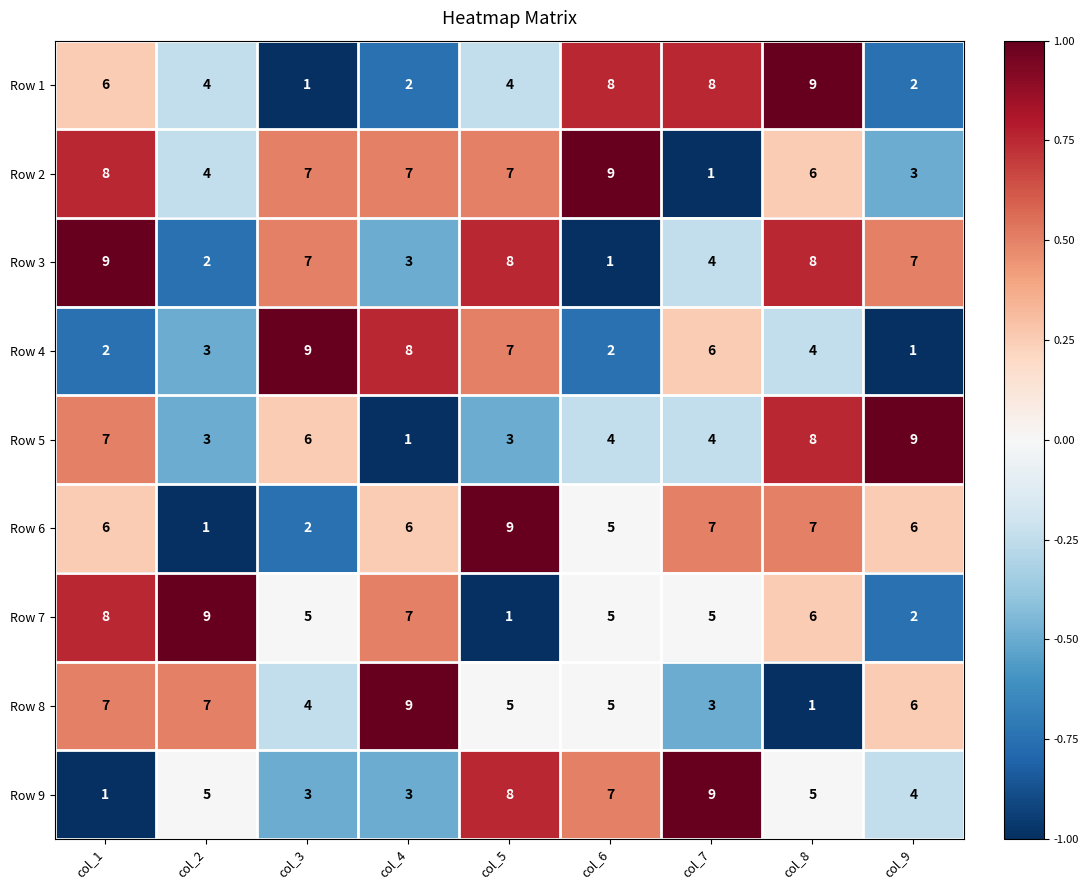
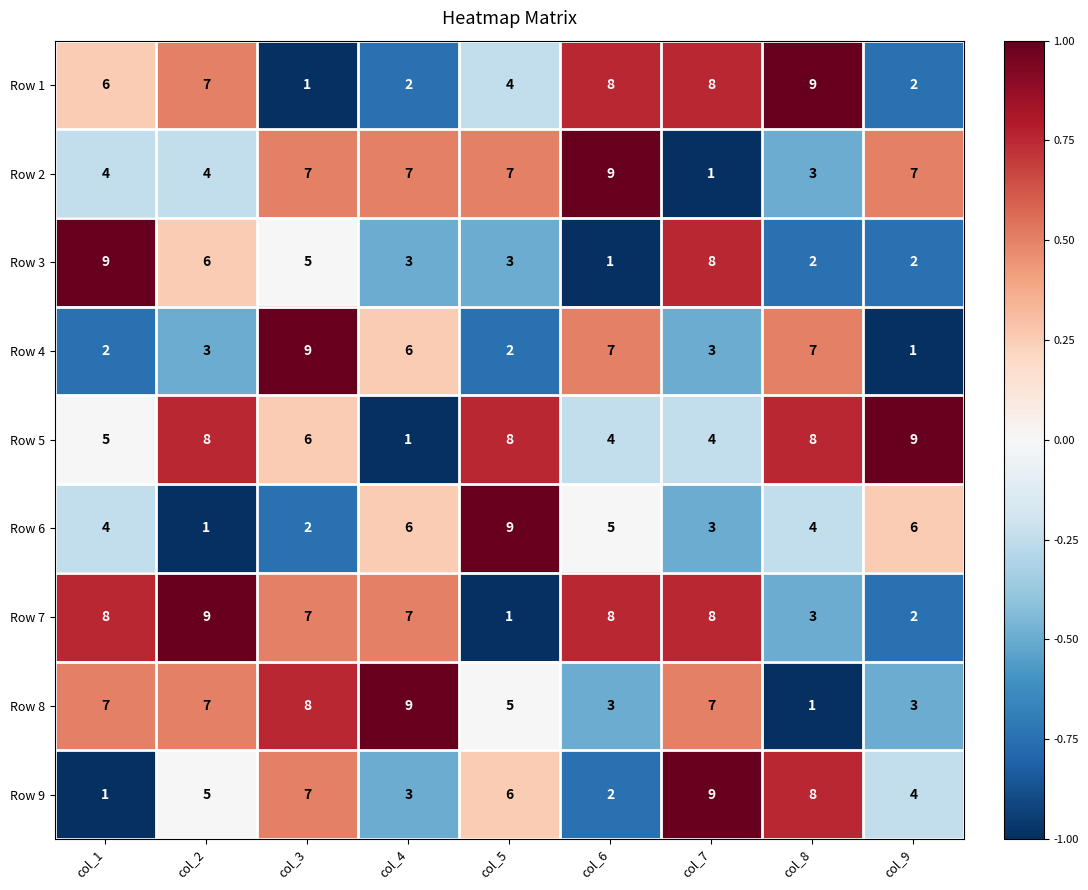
Row 1, col_2: 4 -> 7
Row 2, col_1: 8 -> 4
Row 2, col_8: 6 -> 3
Row 2, col_9: 3 -> 7
Row 3, col_2: 2 -> 6
Row 3, col_3: 7 -> 5
Row 3, col_5: 8 -> 3
Row 3, col_7: 4 -> 8
Row 3, col_8: 8 -> 2
Row 3, col_9: 7 -> 2
Row 4, col_4: 8 -> 6
Row 4, col_5: 7 -> 2
Row 4, col_6: 2 -> 7
Row 4, col_7: 6 -> 3
Row 4, col_8: 4 -> 7
Row 5, col_1: 7 -> 5
Row 5, col_2: 3 -> 8
Row 5, col_5: 3 -> 8
Row 6, col_1: 6 -> 4
Row 6, col_7: 7 -> 3
Row 6, col_8: 7 -> 4
Row 7, col_3: 5 -> 7
Row 7, col_6: 5 -> 8
Row 7, col_7: 5 -> 8
Row 7, col_8: 6 -> 3
Row 8, col_3: 4 -> 8
Row 8, col_6: 5 -> 3
Row 8, col_7: 3 -> 7
Row 8, col_9: 6 -> 3
Row 9, col_3: 3 -> 7
Row 9, col_5: 8 -> 6
Row 9, col_6: 7 -> 2
Row 9, col_8: 5 -> 8
